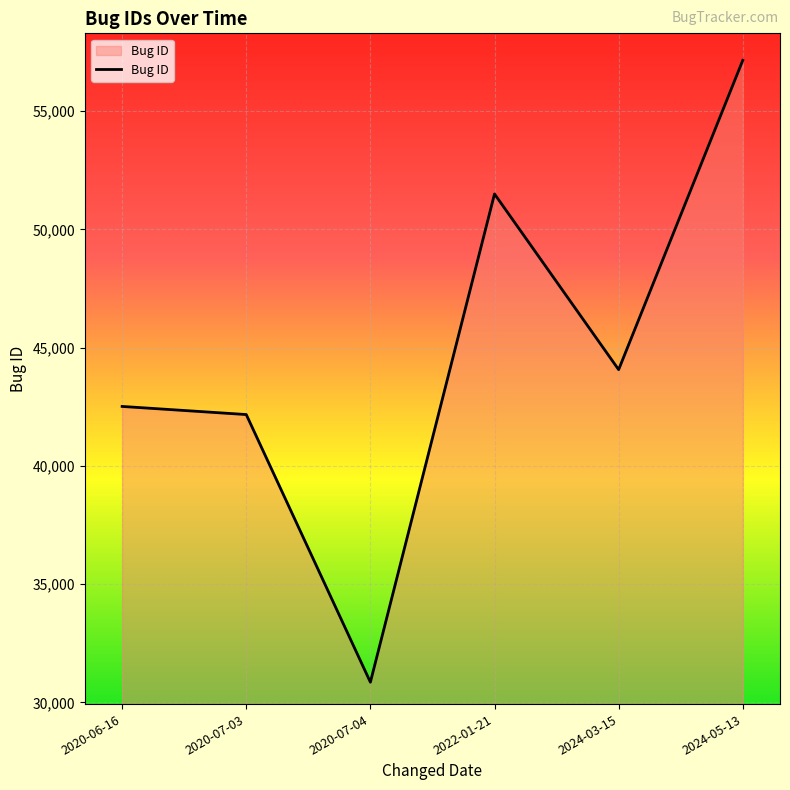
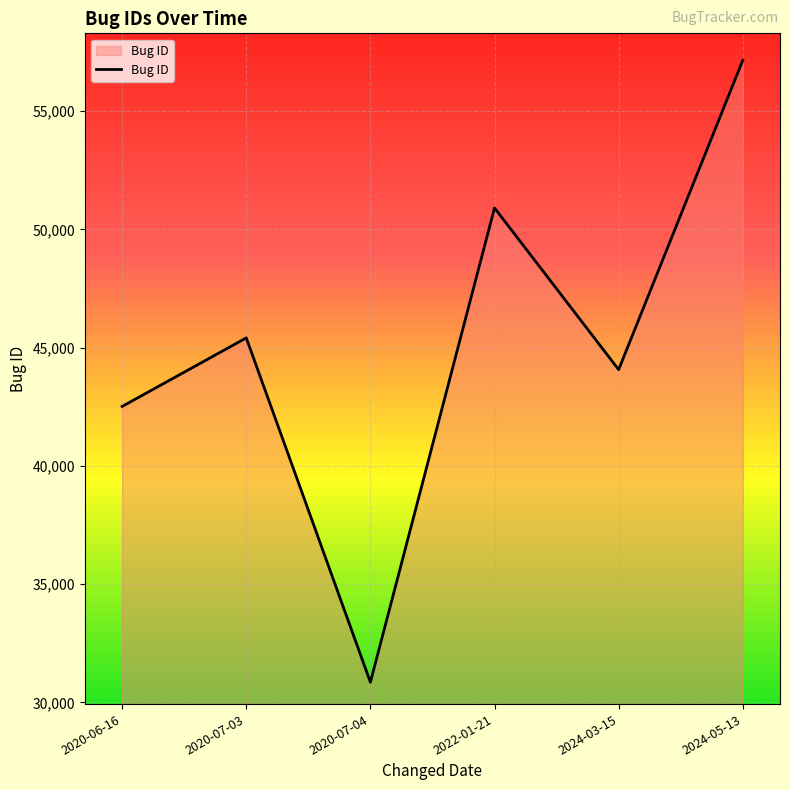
2020-07-03: 42,200 -> 45,400
2022-01-21: 51,500 -> 50,900
